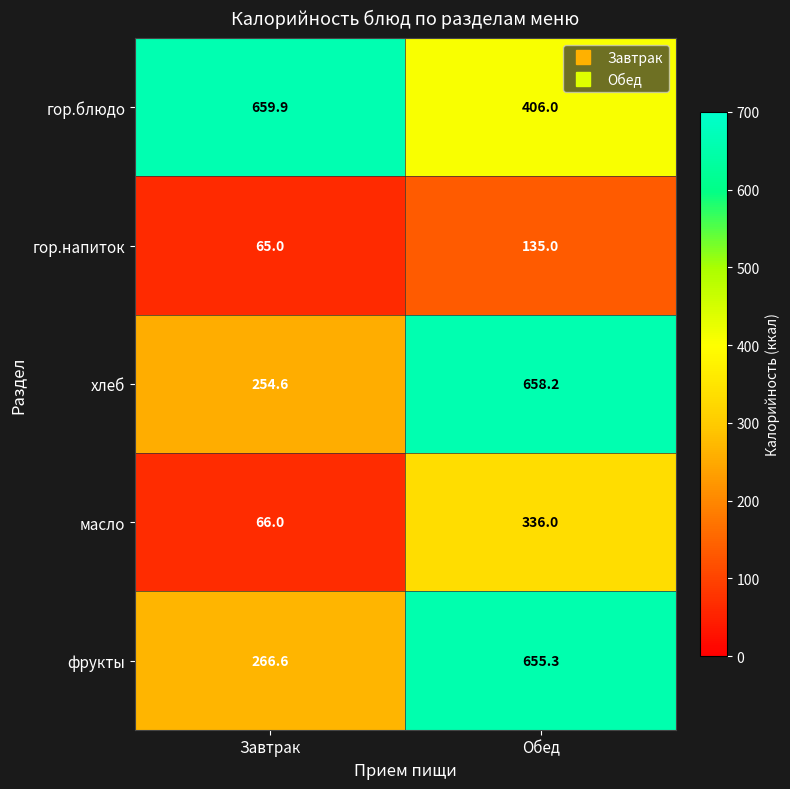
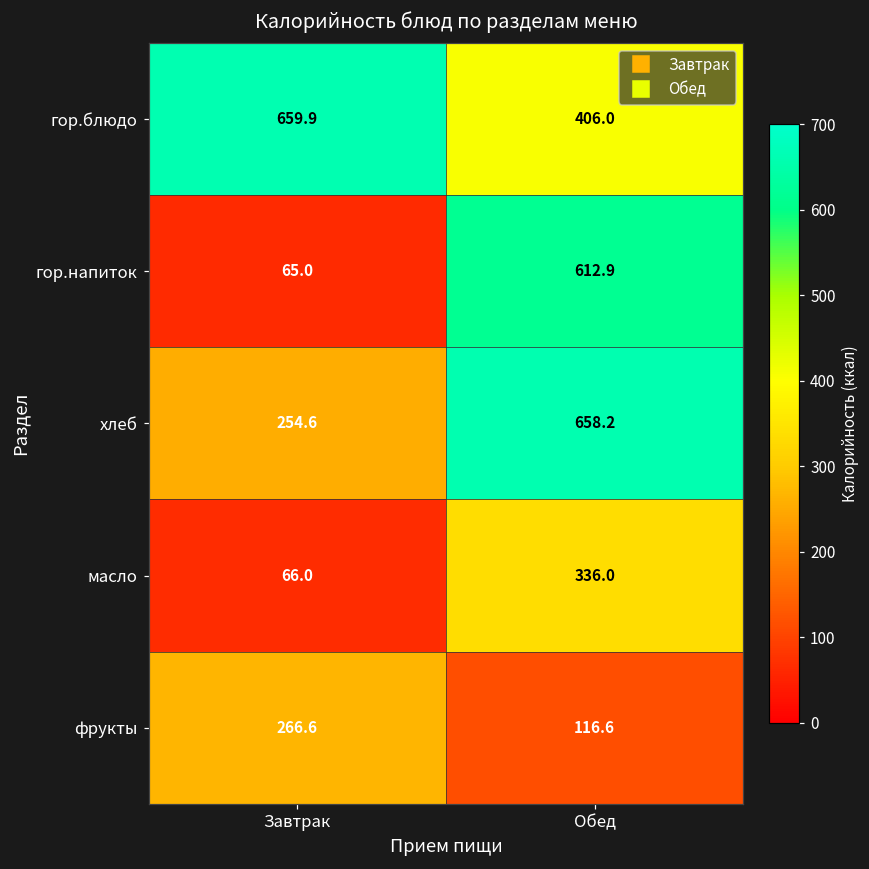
гор.напиток, Обед: 135.0 -> 612.9
фрукты, Обед: 655.3 -> 116.6
